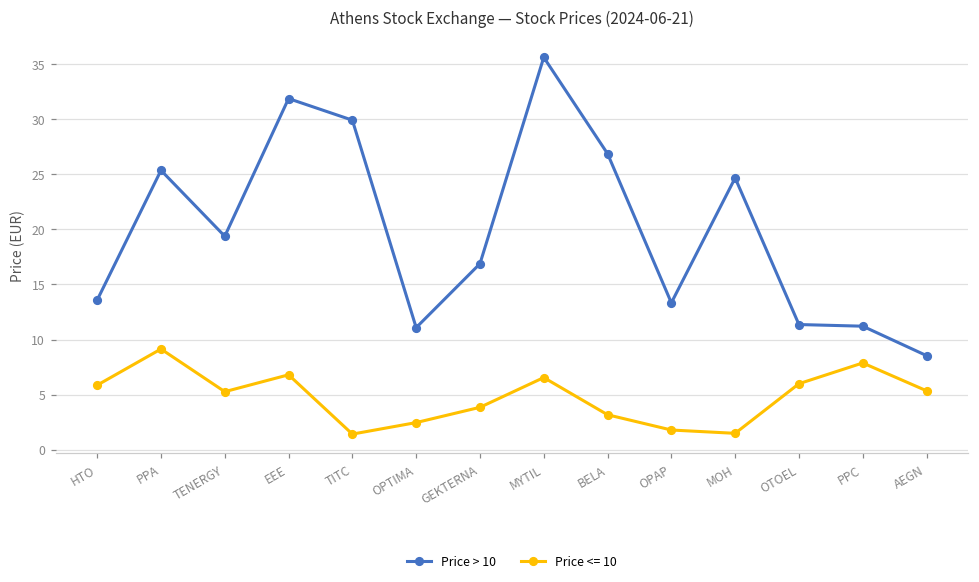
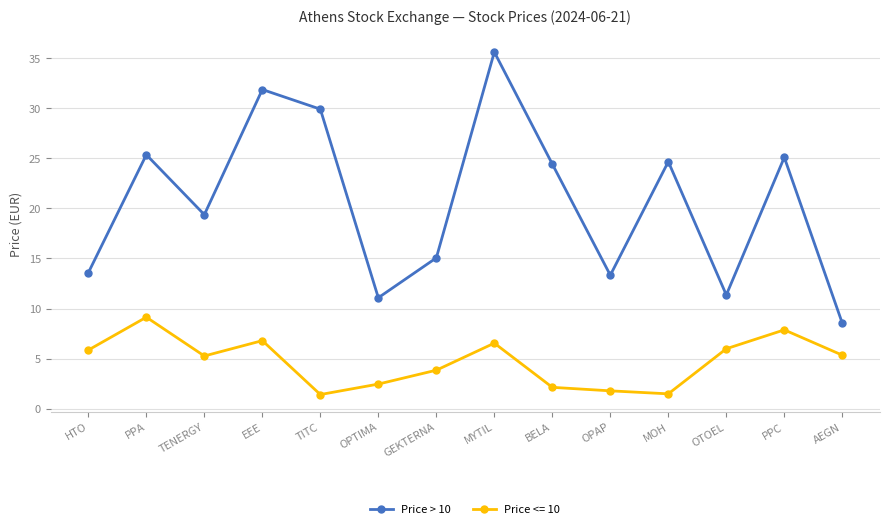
Price > 10, GEKTERNA: 16.9 -> 15.1
Price > 10, BELA: 26.9 -> 24.4
Price <= 10, BELA: 3.2 -> 2.1
Price > 10, PPC: 11.2 -> 25.1
